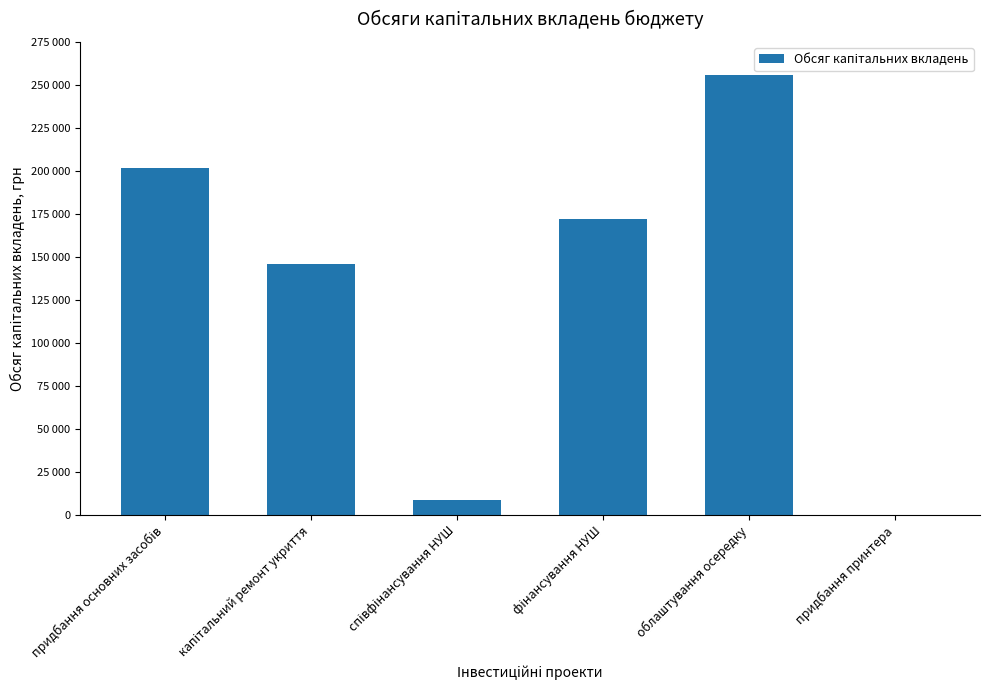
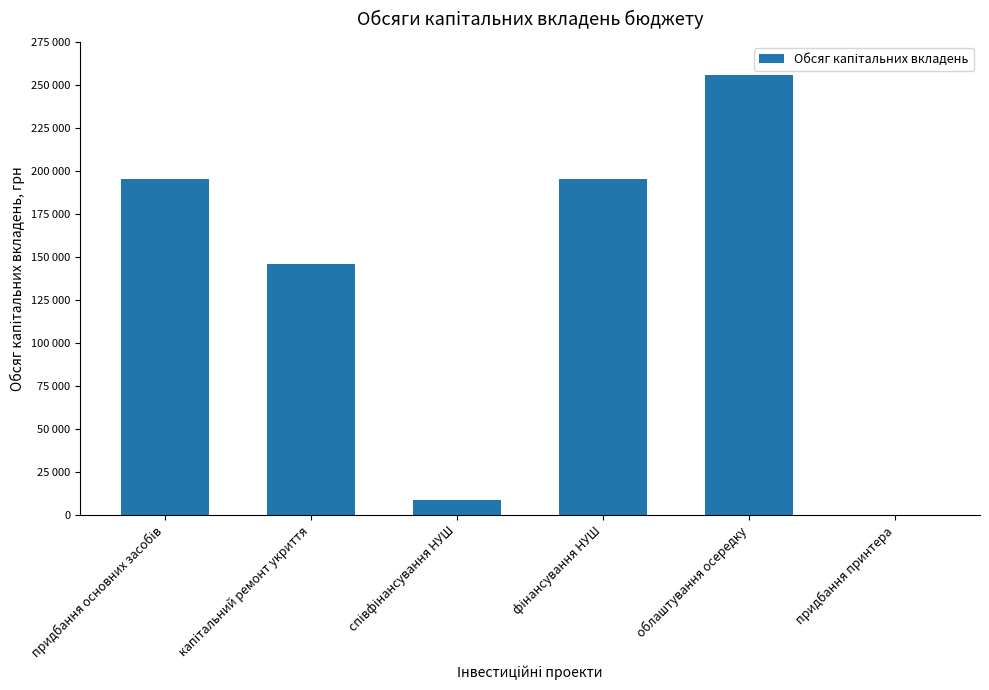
придбання основних засобів: 202000 -> 195000
фінансування НУШ: 172000 -> 195000
